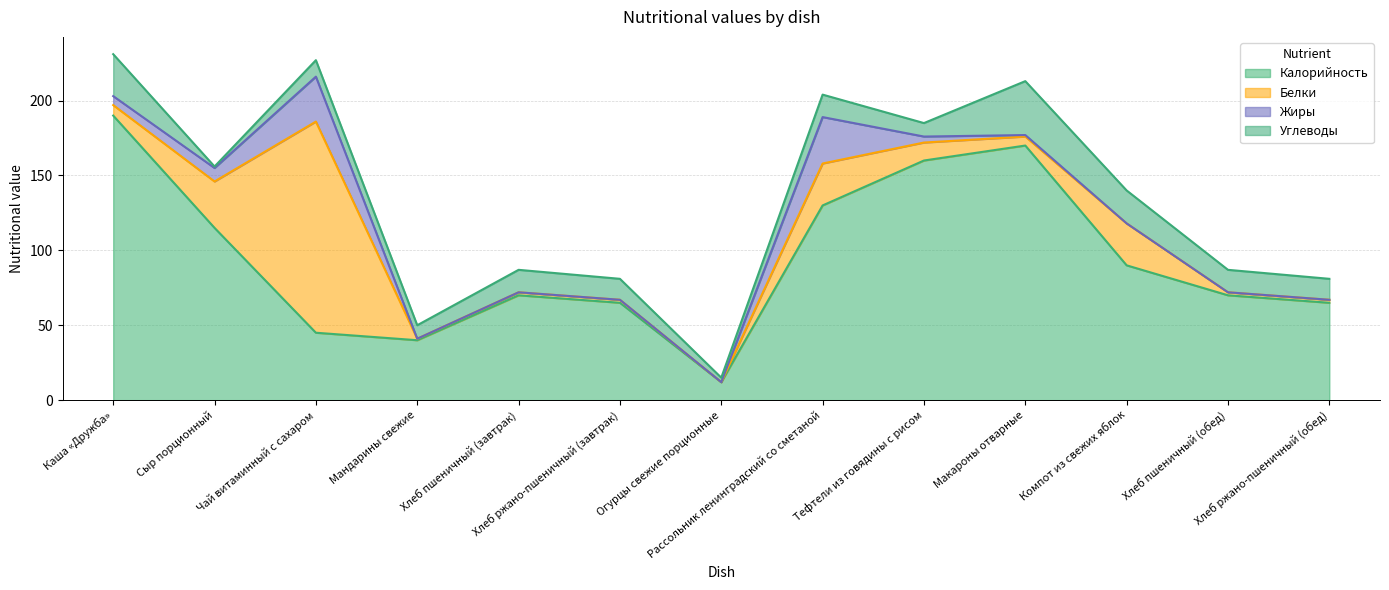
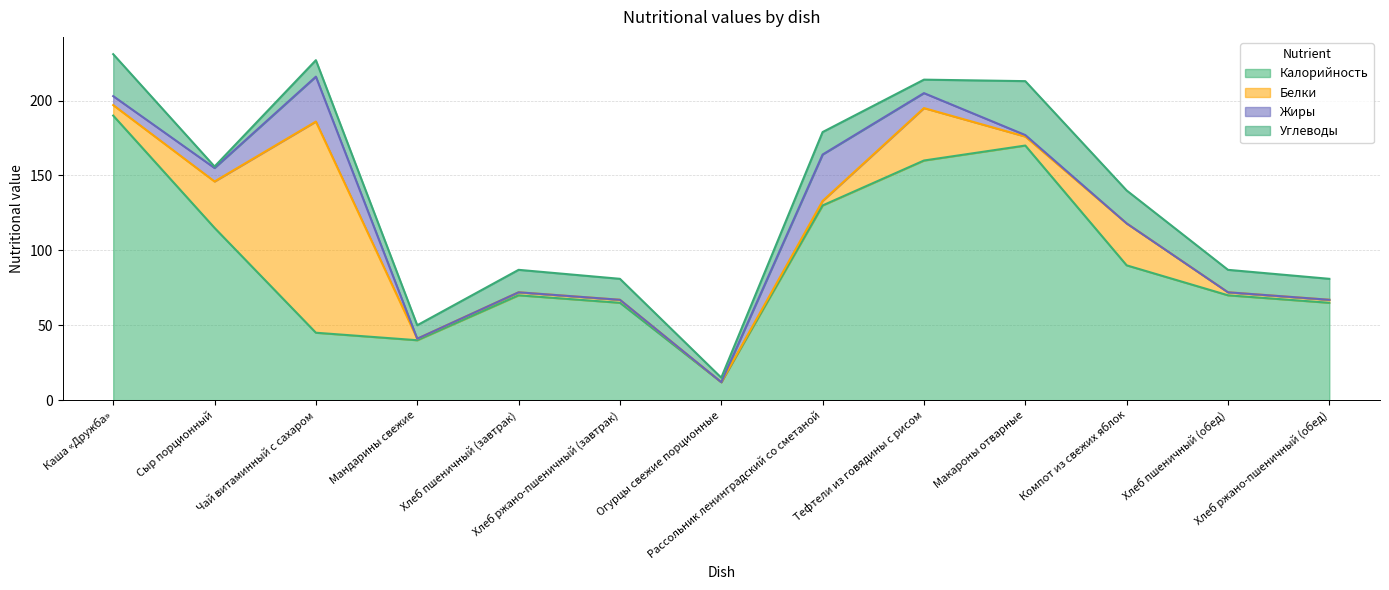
Белки, Рассольник ленинградский со сметаной: 28 -> 3
Белки, Тефтели из говядины с рисом: 12 -> 35
Жиры, Тефтели из говядины с рисом: 4 -> 10
